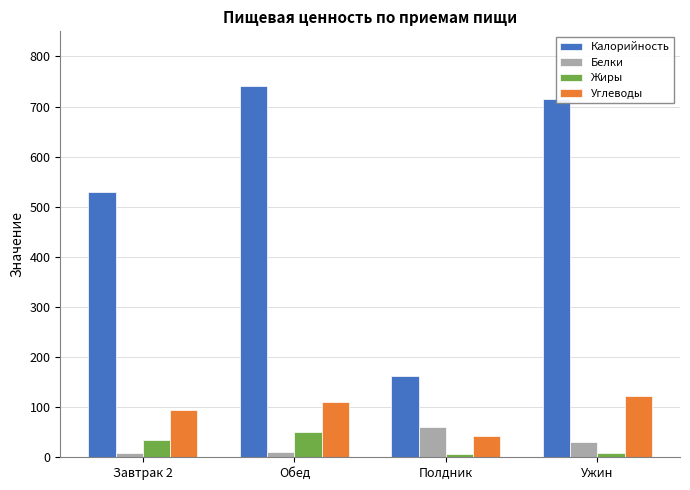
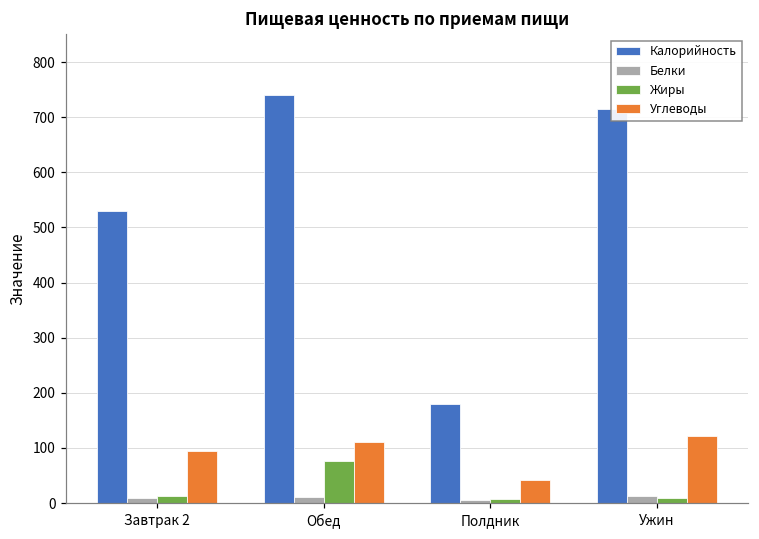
Жиры, Завтрак 2: 30 -> 10
Жиры, Обед: 50 -> 80
Калорийность, Полдник: 160 -> 180
Белки, Полдник: 60 -> 10
Белки, Ужин: 30 -> 10
